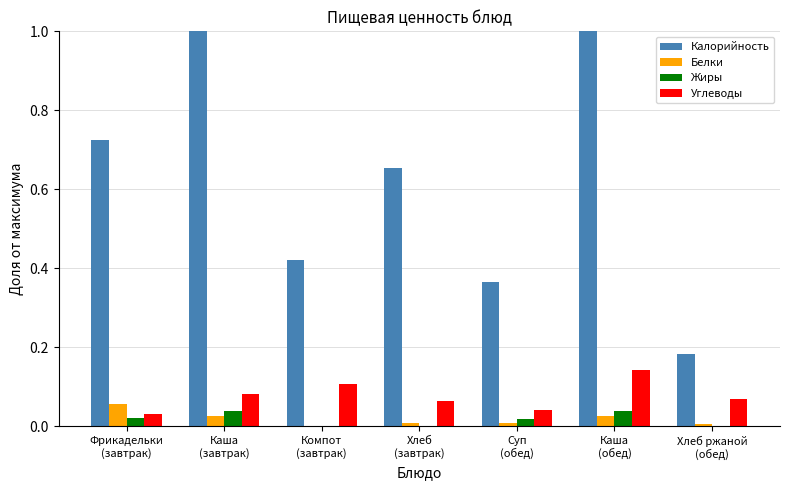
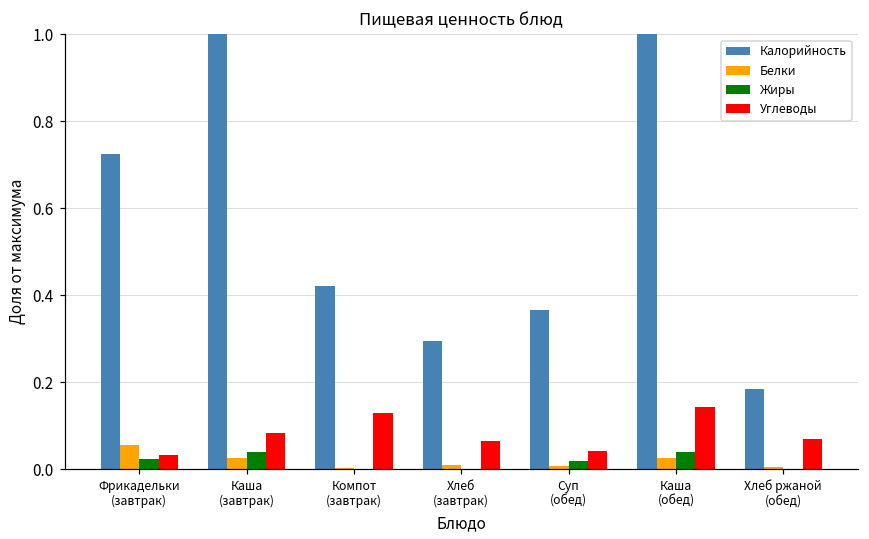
Углеводы, Компот (завтрак): 0.11 -> 0.13
Калорийность, Хлеб (завтрак): 0.65 -> 0.30
